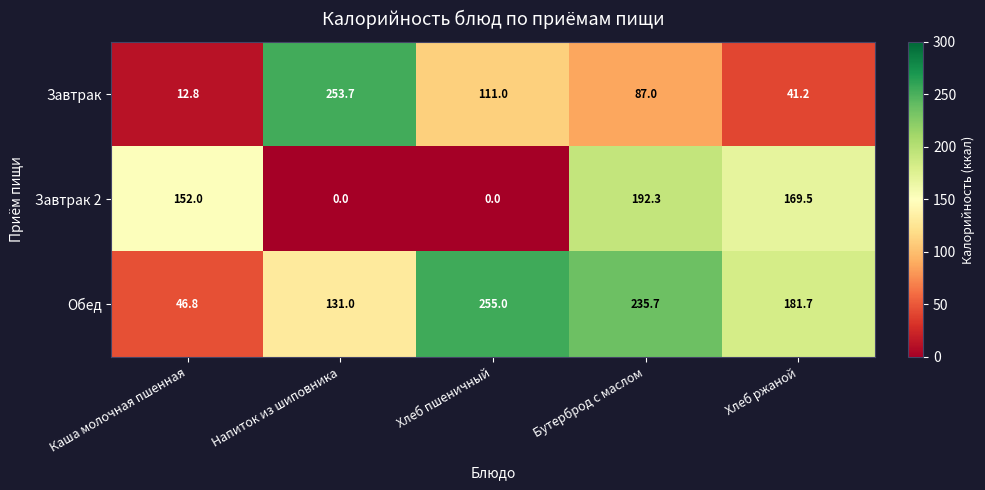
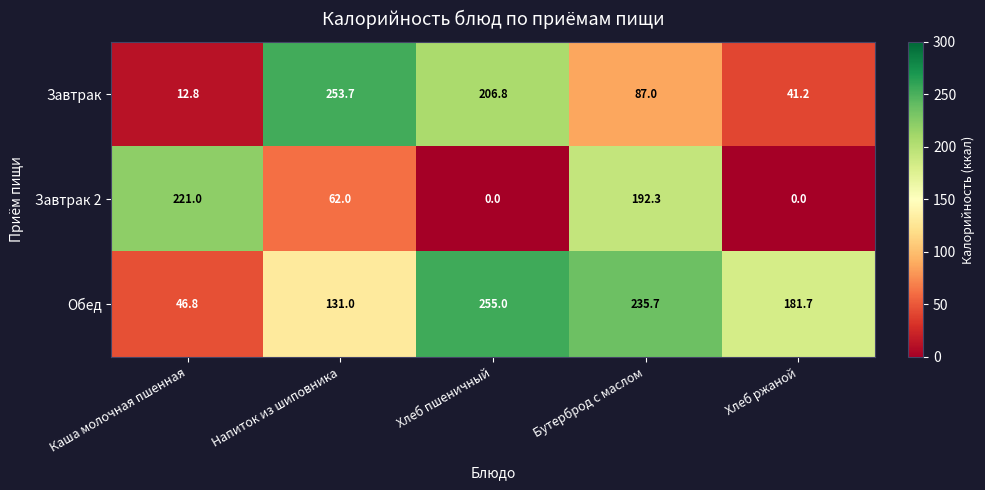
Завтрак, Хлеб пшеничный: 111.0 -> 206.8
Завтрак 2, Каша молочная пшенная: 152.0 -> 221.0
Завтрак 2, Напиток из шиповника: 0.0 -> 62.0
Завтрак 2, Хлеб ржаной: 169.5 -> 0.0
